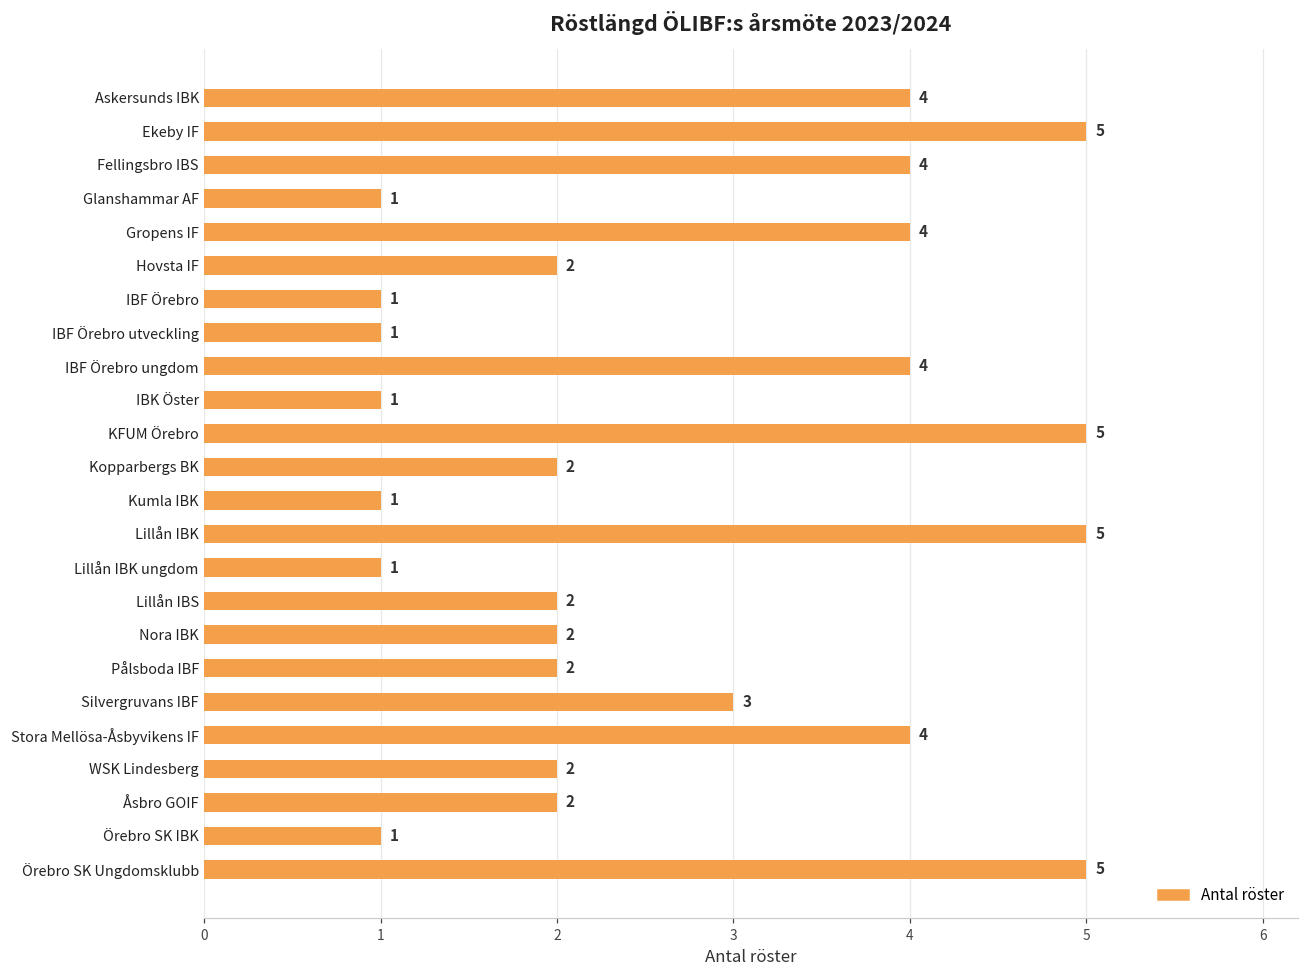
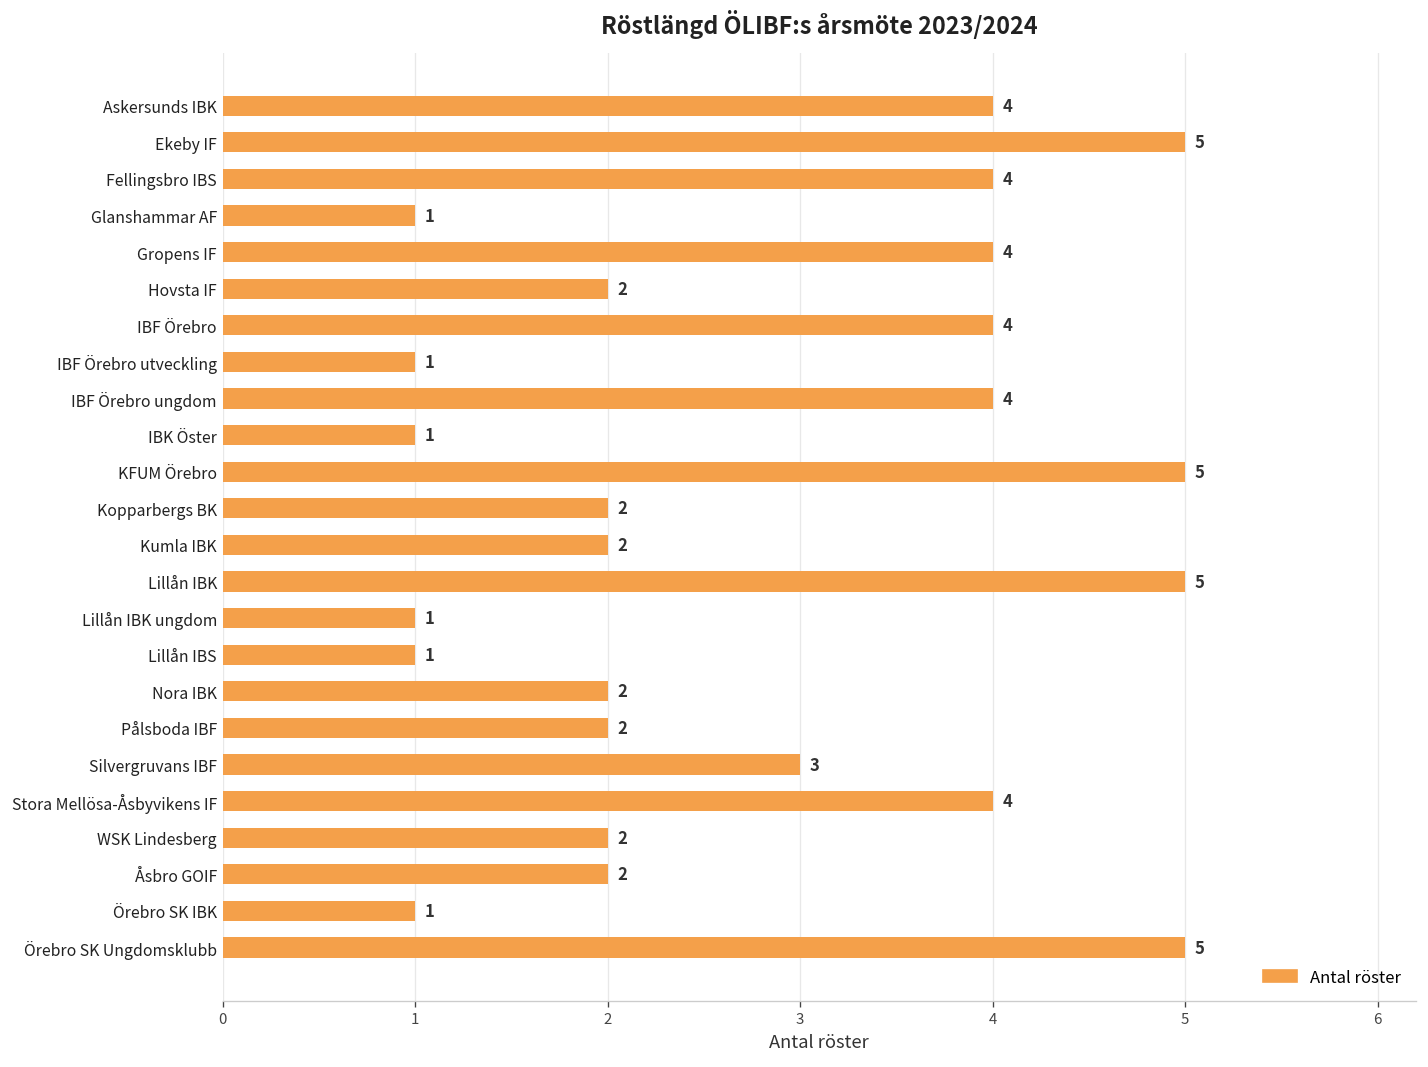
IBF Örebro: 1 -> 4
Kumla IBK: 1 -> 2
Lillån IBS: 2 -> 1
